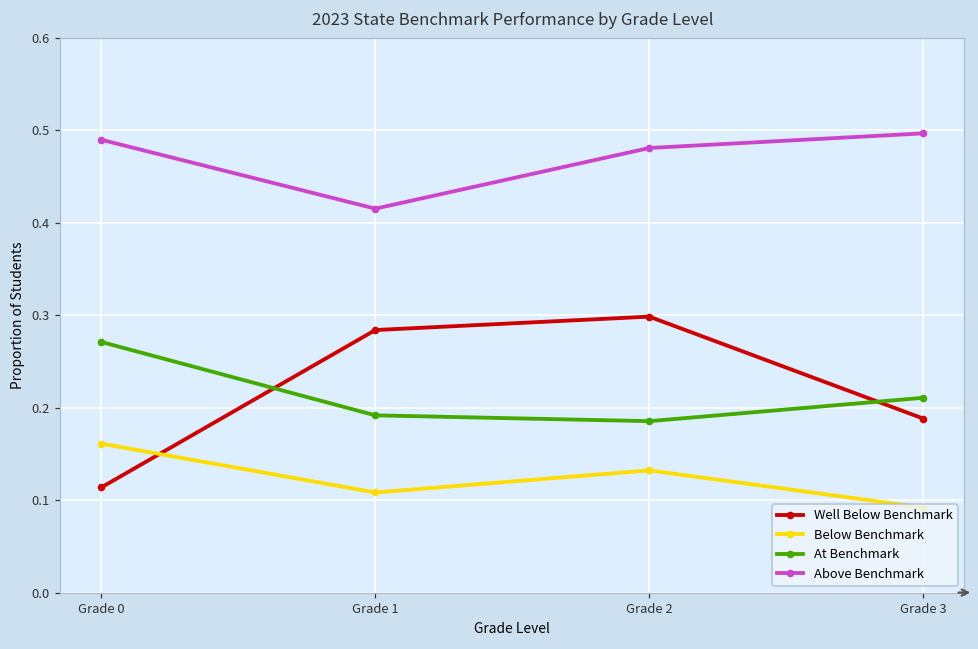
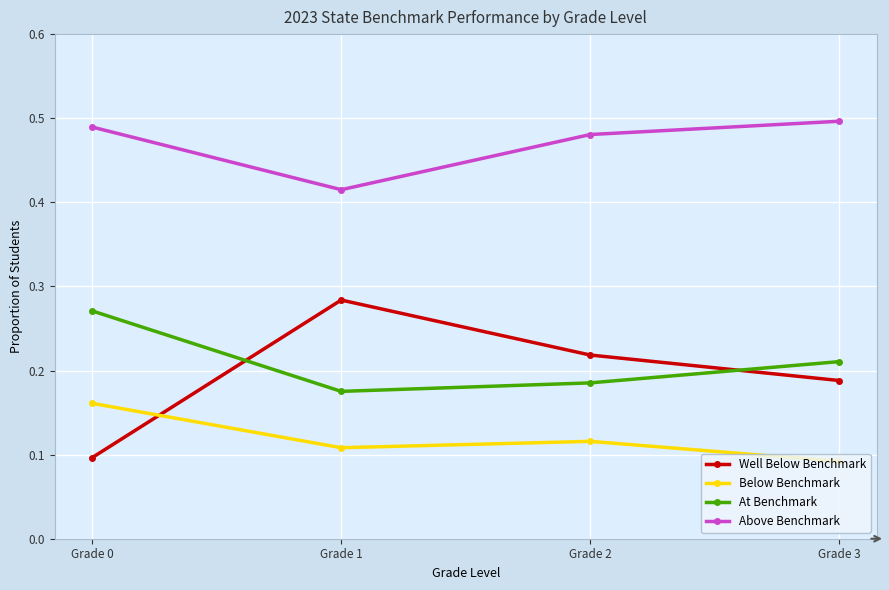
Well Below Benchmark, Grade 0: 0.11 -> 0.10
At Benchmark, Grade 1: 0.19 -> 0.18
Well Below Benchmark, Grade 2: 0.30 -> 0.22
Below Benchmark, Grade 2: 0.13 -> 0.12
